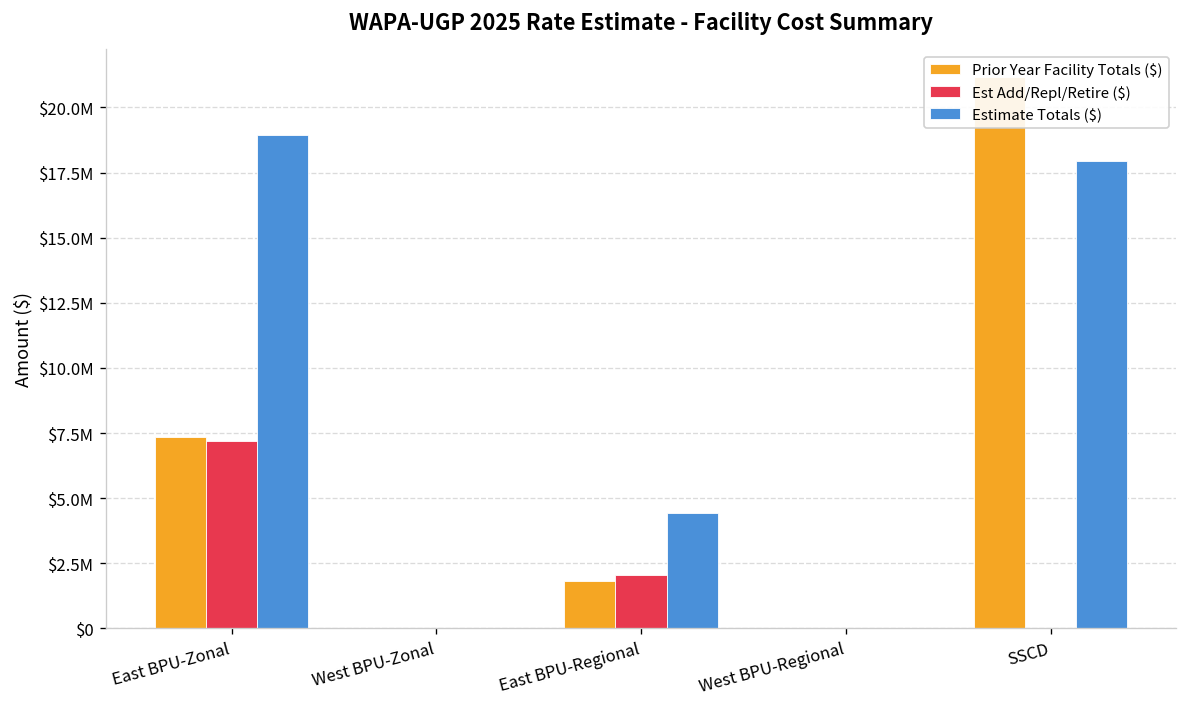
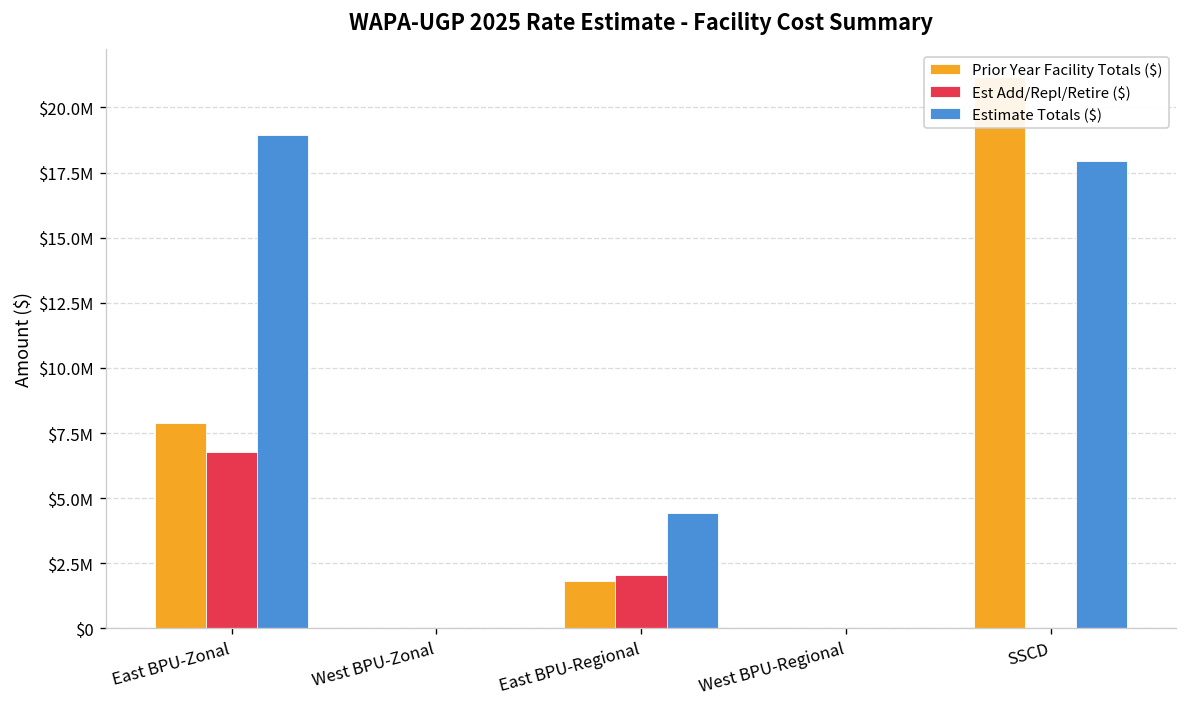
Prior Year Facility Totals ($), East BPU-Zonal: $7300000 -> $7900000
Est Add/Repl/Retire ($), East BPU-Zonal: $7200000 -> $6800000
